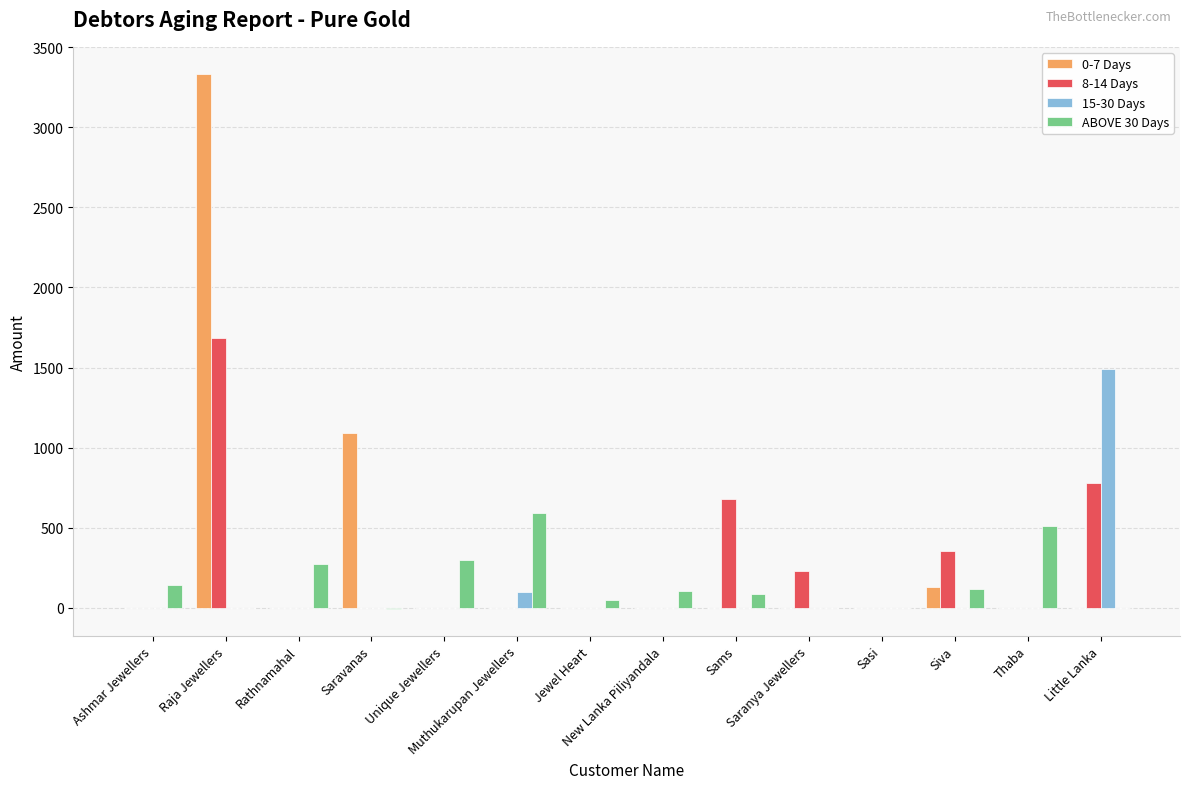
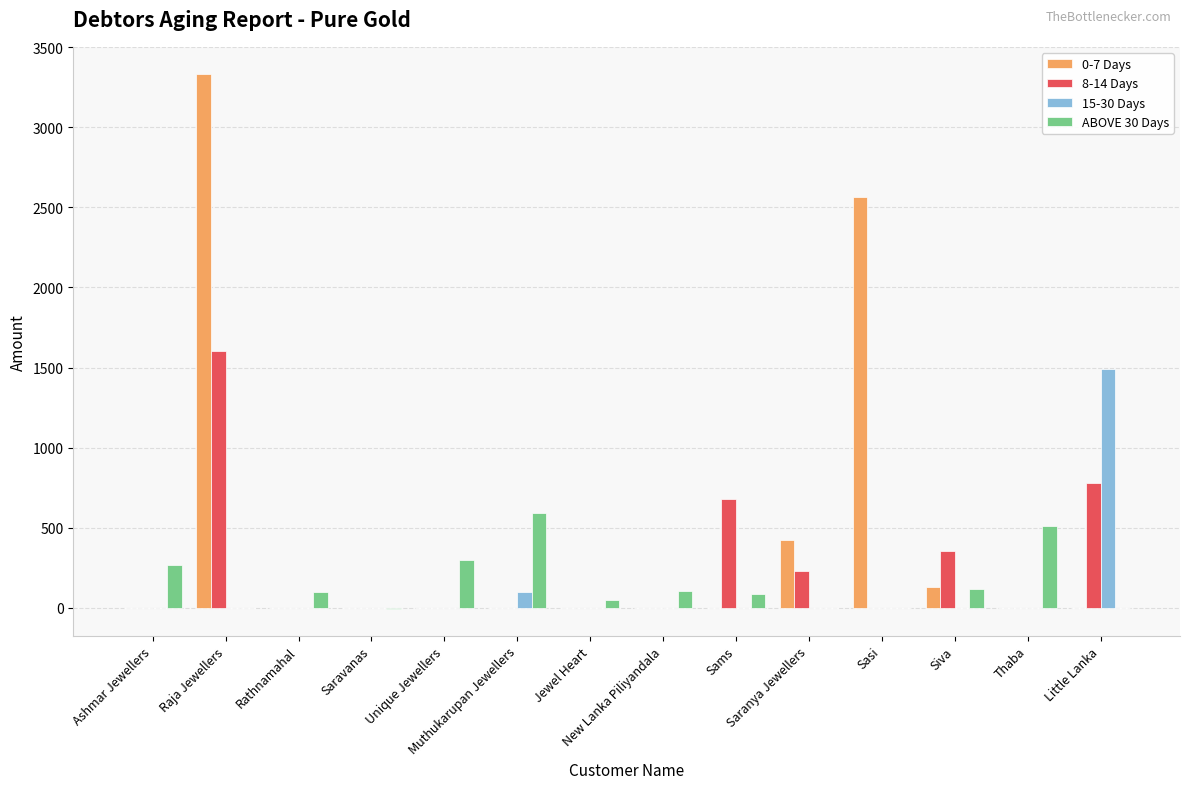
ABOVE 30 Days, Ashmar Jewellers: 140 -> 270
8-14 Days, Raja Jewellers: 1690 -> 1600
ABOVE 30 Days, Rathnamahal: 280 -> 100
0-7 Days, Saravanas: 1090 -> 0
0-7 Days, Saranya Jewellers: 0 -> 420
0-7 Days, Sasi: 0 -> 2570
